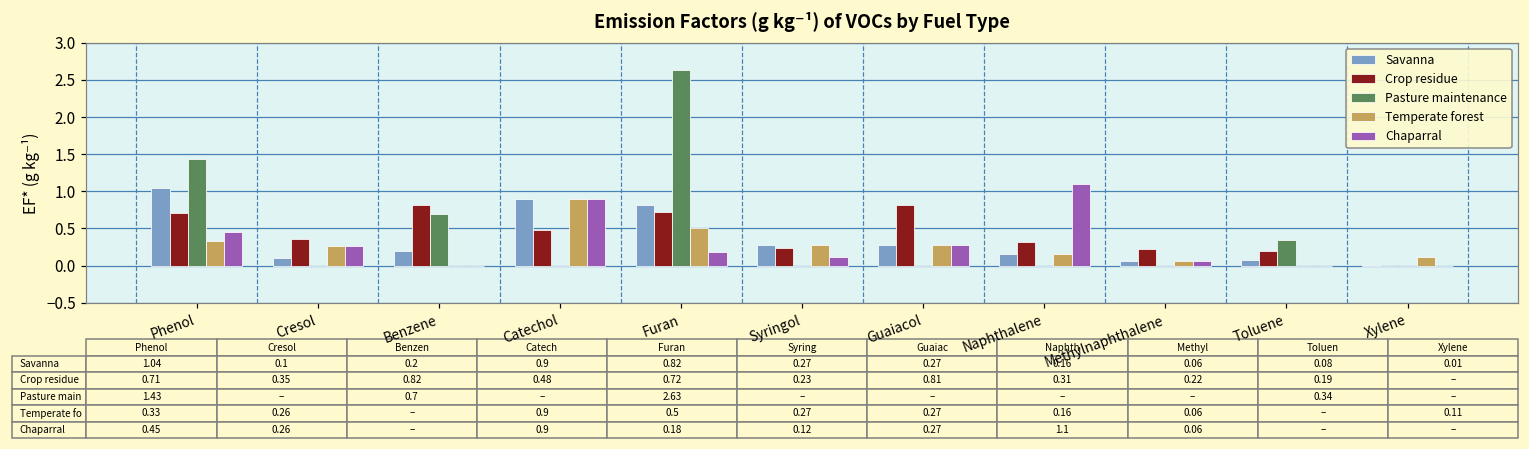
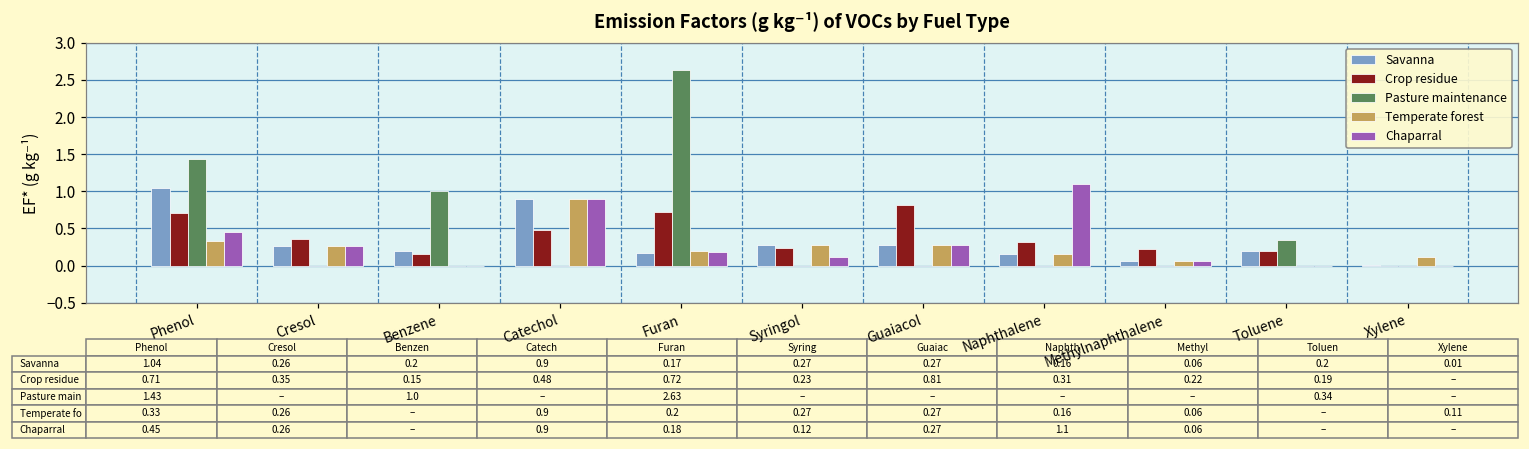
Savanna, Cresol: 0.1 -> 0.26
Crop residue, Benzene: 0.82 -> 0.15
Pasture maintenance, Benzene: 0.7 -> 1.0
Savanna, Furan: 0.82 -> 0.17
Temperate forest, Furan: 0.5 -> 0.2
Savanna, Toluene: 0.08 -> 0.2
